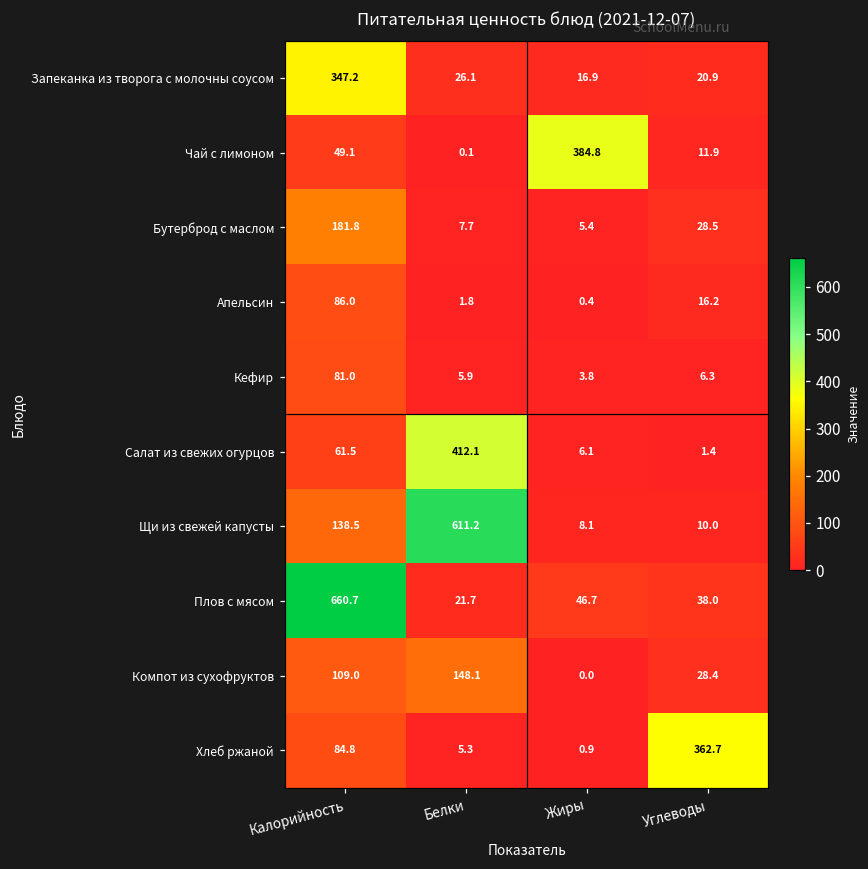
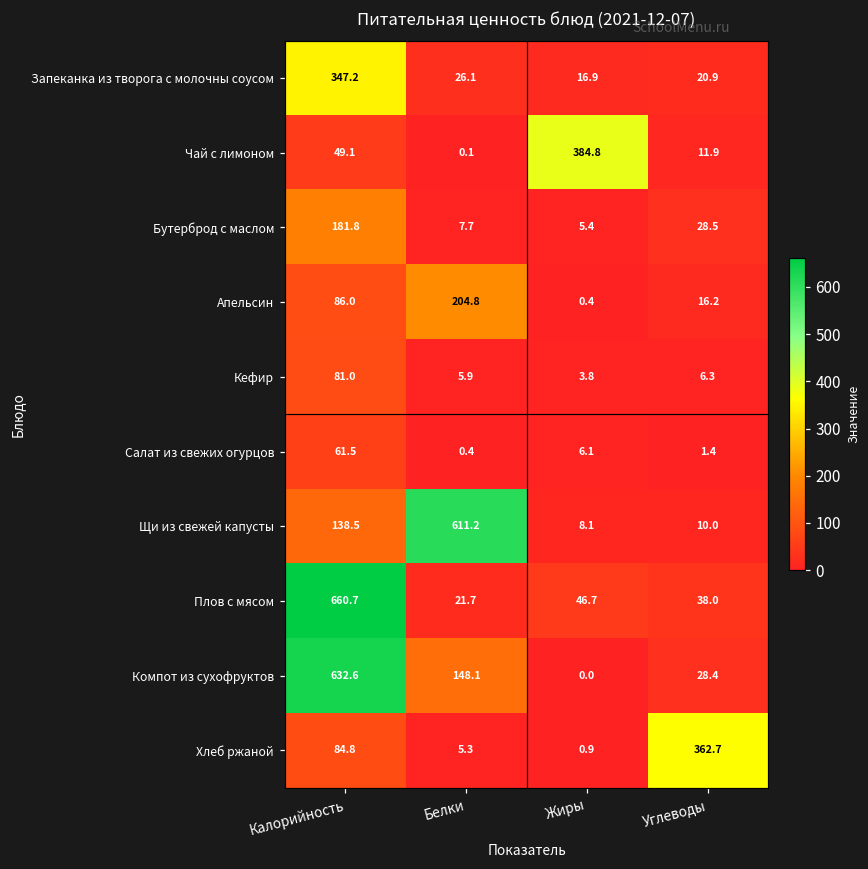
Апельсин, Белки: 1.8 -> 204.8
Салат из свежих огурцов, Белки: 412.1 -> 0.4
Компот из сухофруктов, Калорийность: 109.0 -> 632.6
